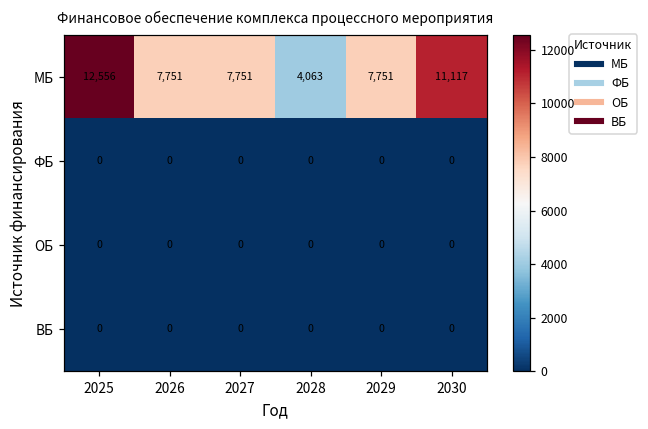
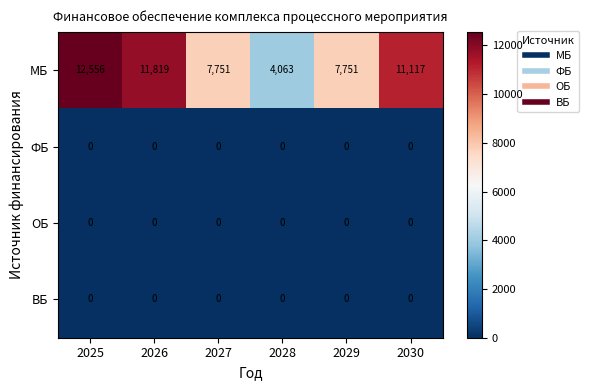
МБ, 2026: 7,751 -> 11,819
